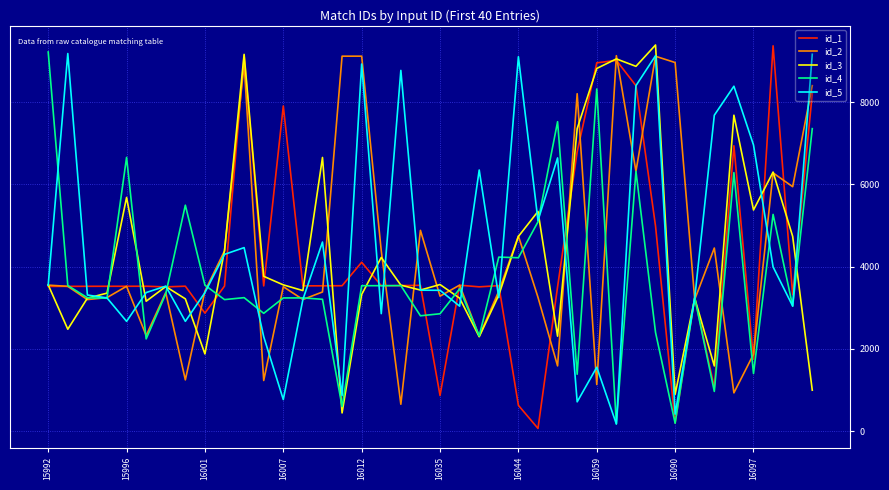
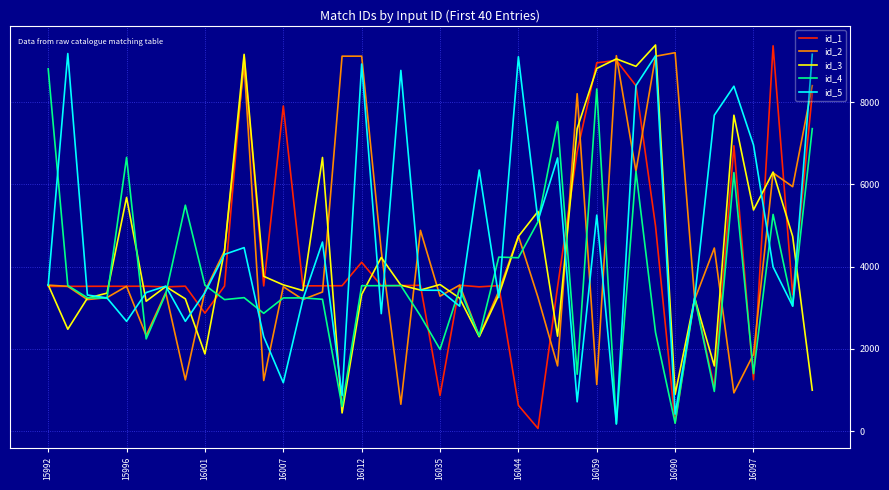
id_4, 15992: 9200 -> 8800
id_5, 16007: 800 -> 1200
id_4, 16035: 2900 -> 2000
id_5, 16059: 1600 -> 5300
id_2, 16090: 9000 -> 9200
id_1, 16097: 1800 -> 1200
